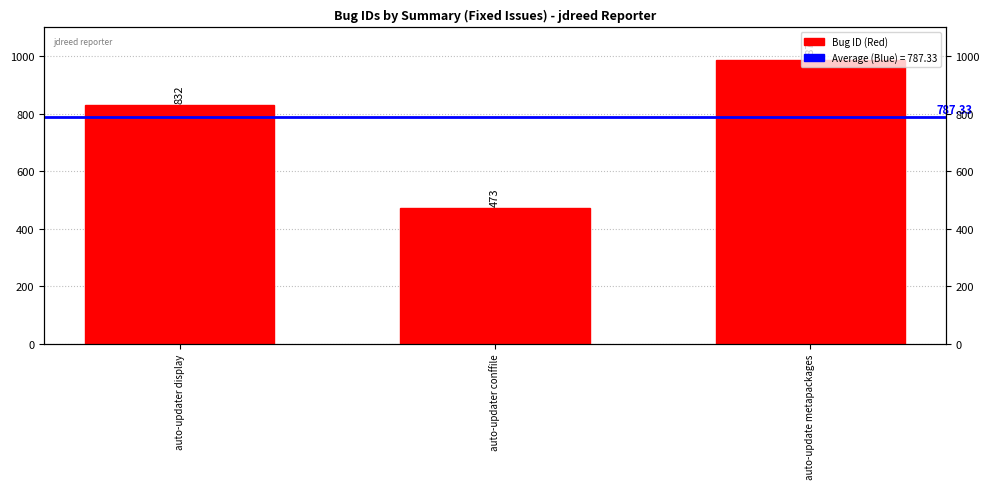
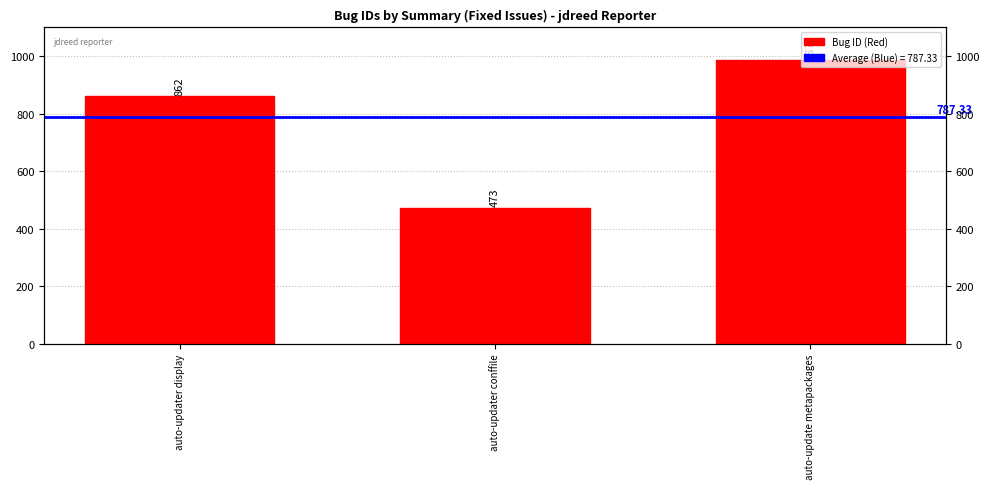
auto-updater display: 832 -> 862
